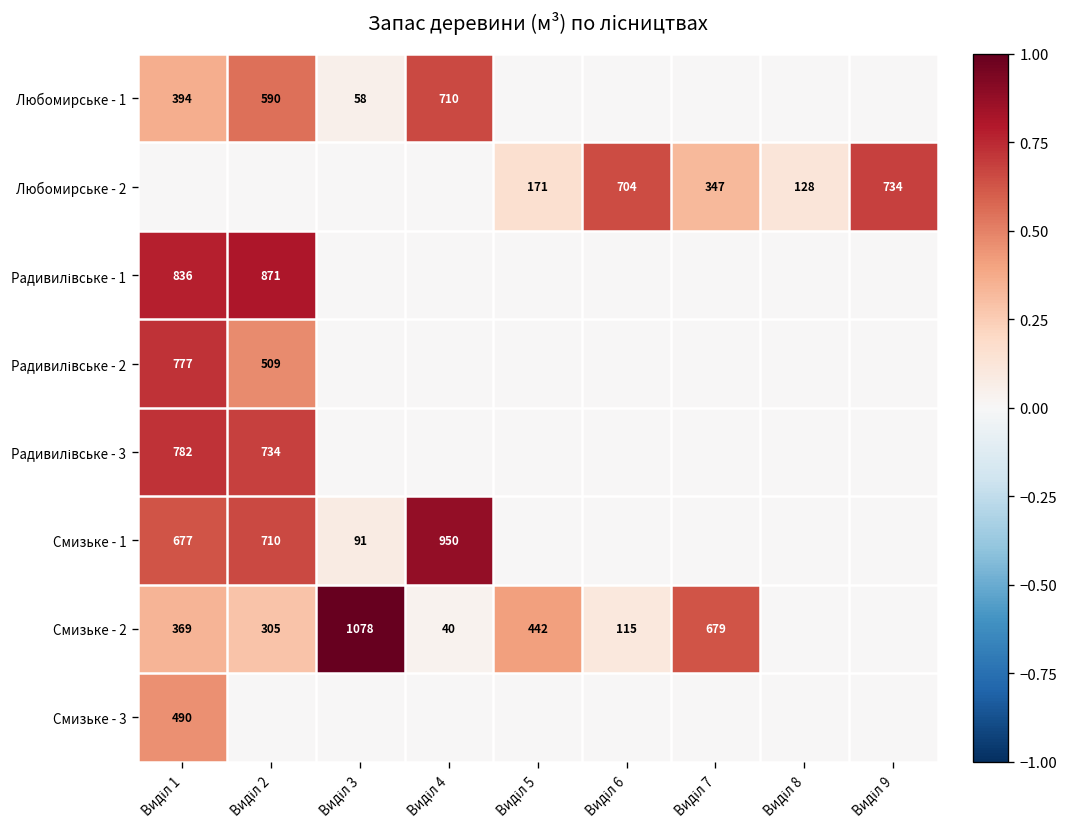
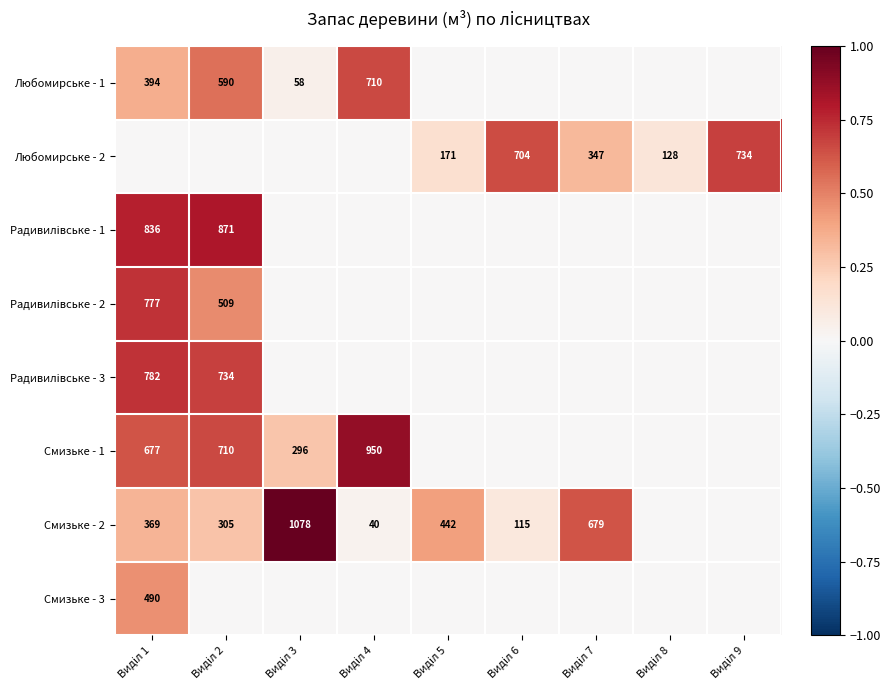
Смизьке - 1, Виділ 3: 91 -> 296
